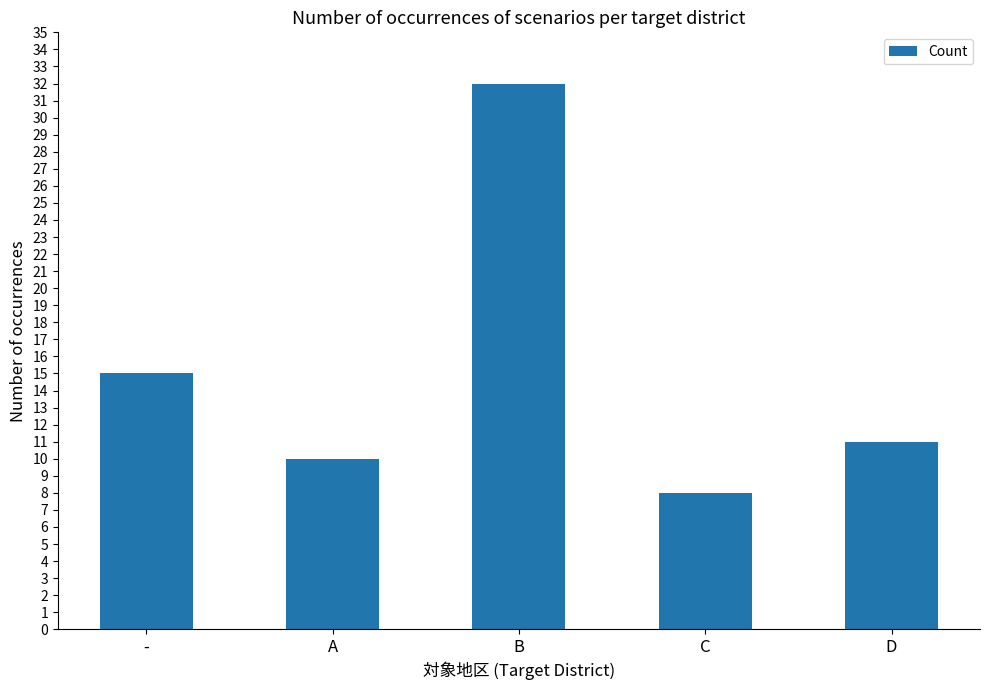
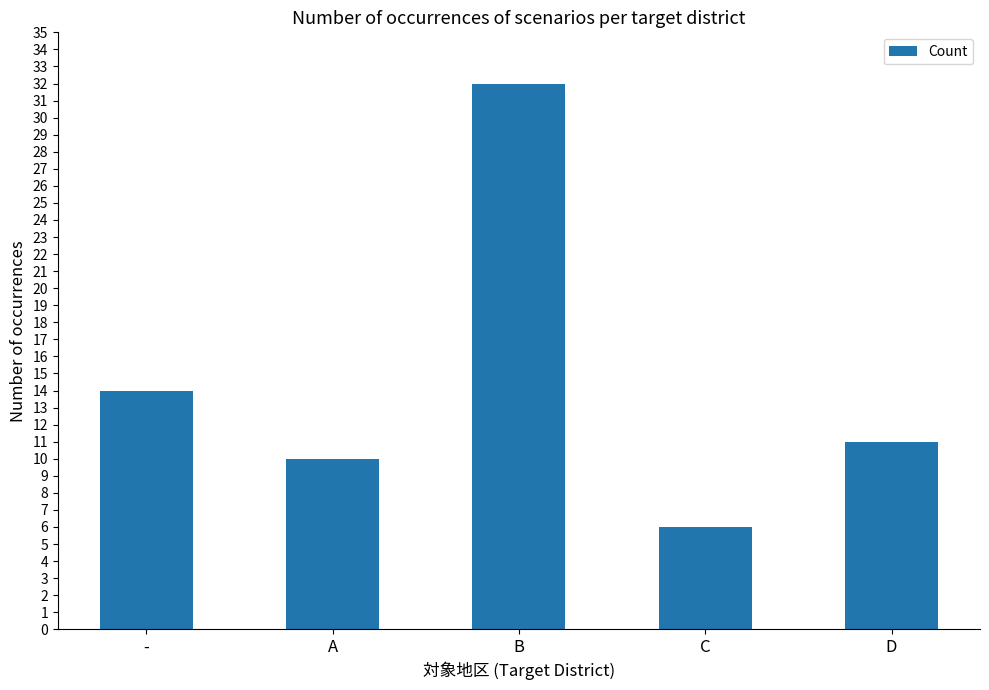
-: 15 -> 14
C: 8 -> 6
